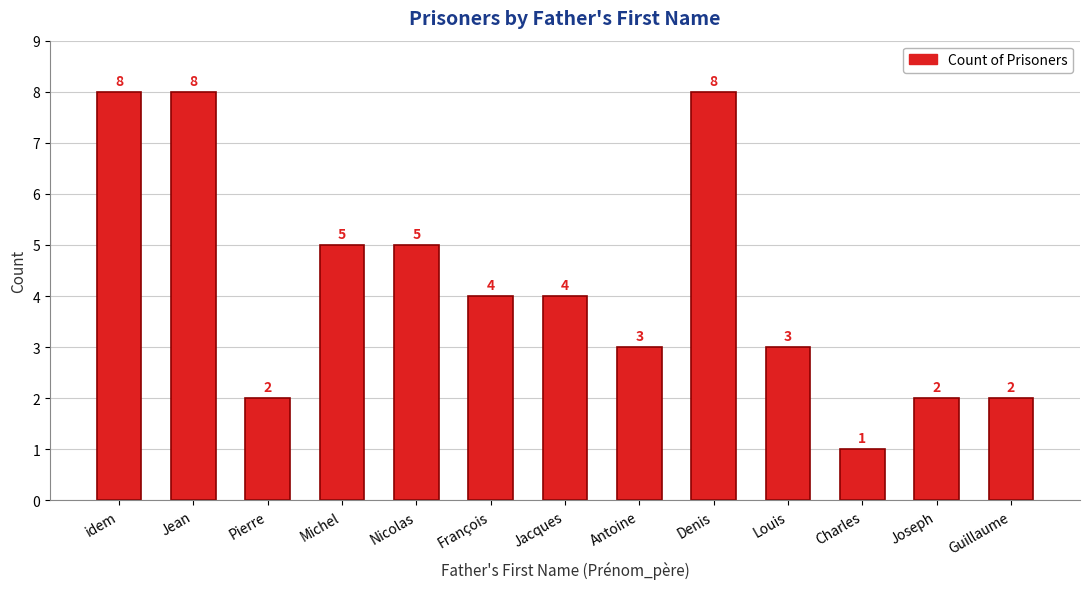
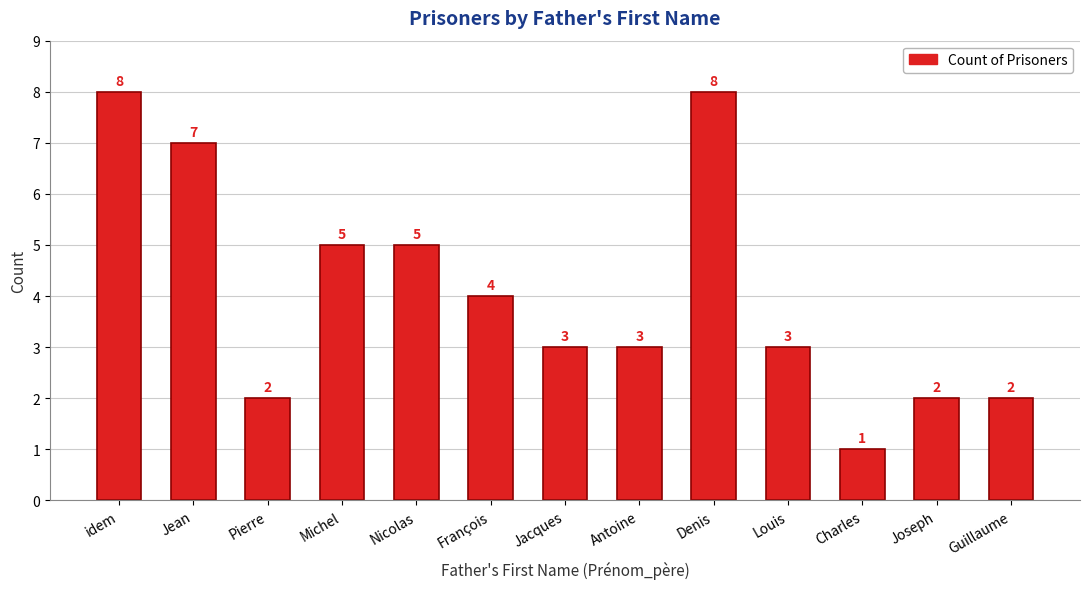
Jean: 8 -> 7
Jacques: 4 -> 3
